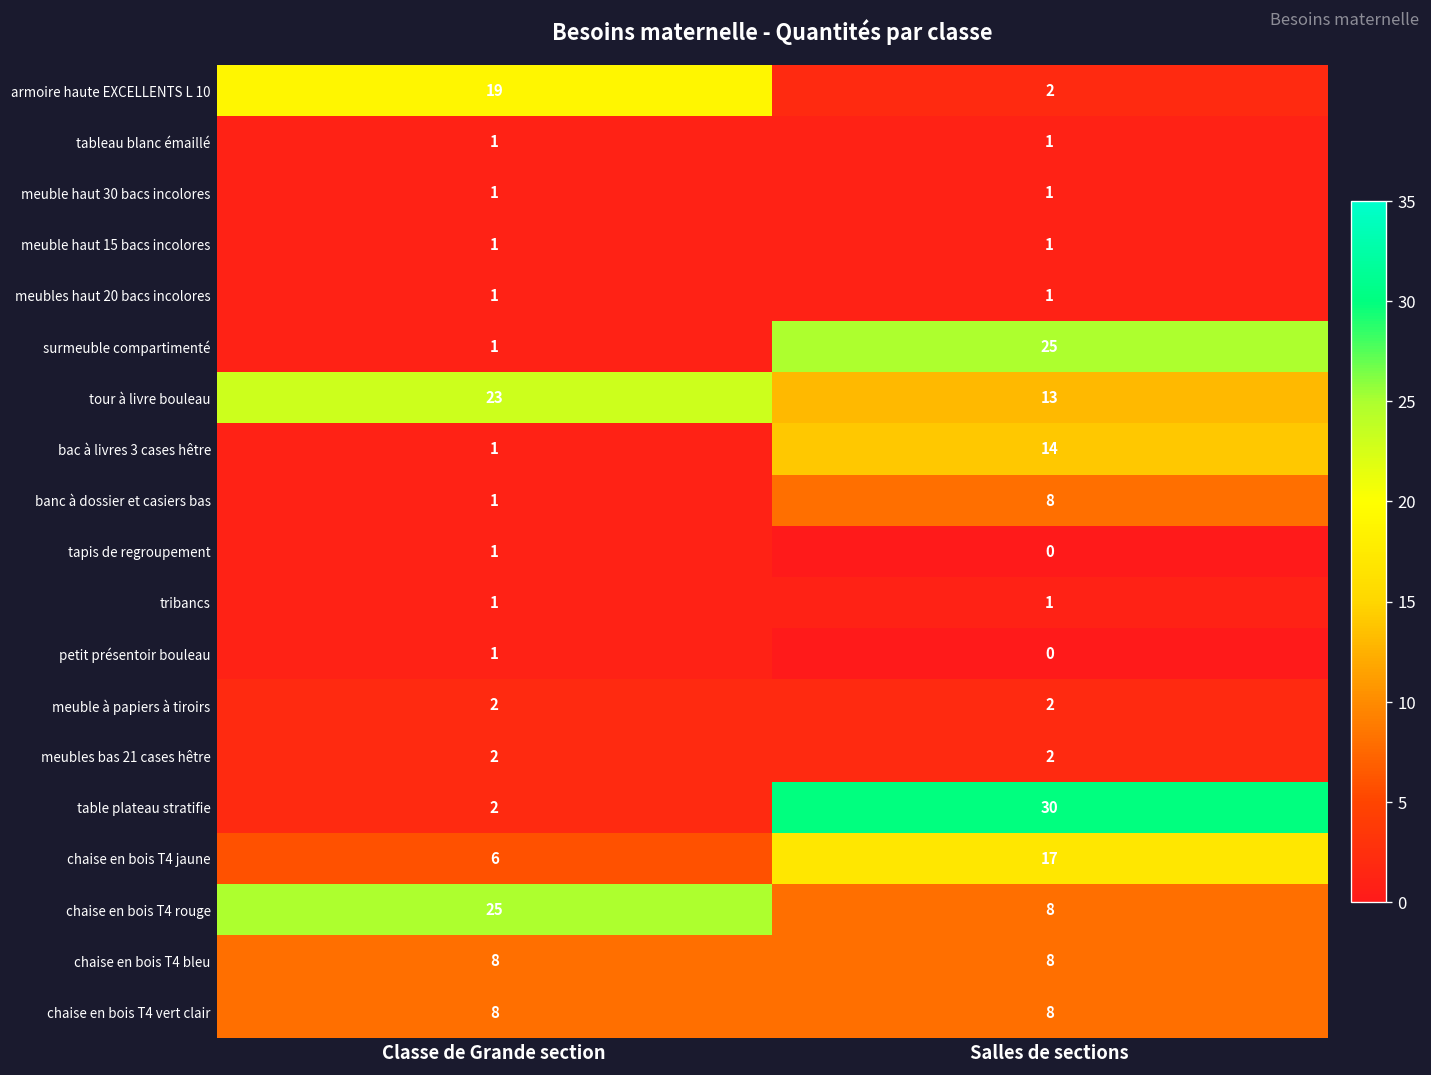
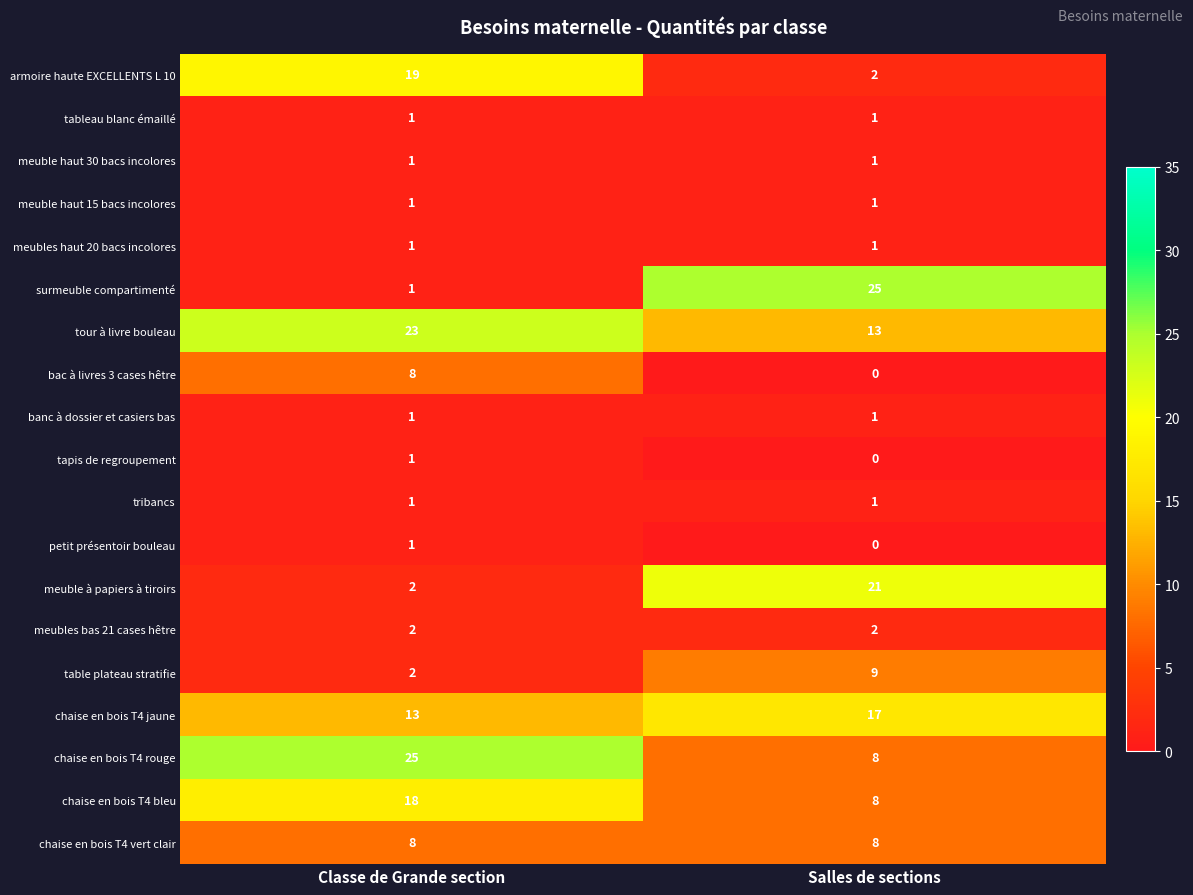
bac à livres 3 cases hêtre, Classe de Grande section: 1 -> 8
bac à livres 3 cases hêtre, Salles de sections: 14 -> 0
banc à dossier et casiers bas, Salles de sections: 8 -> 1
meuble à papiers à tiroirs, Salles de sections: 2 -> 21
table plateau stratifie, Salles de sections: 30 -> 9
chaise en bois T4 jaune, Classe de Grande section: 6 -> 13
chaise en bois T4 bleu, Classe de Grande section: 8 -> 18
